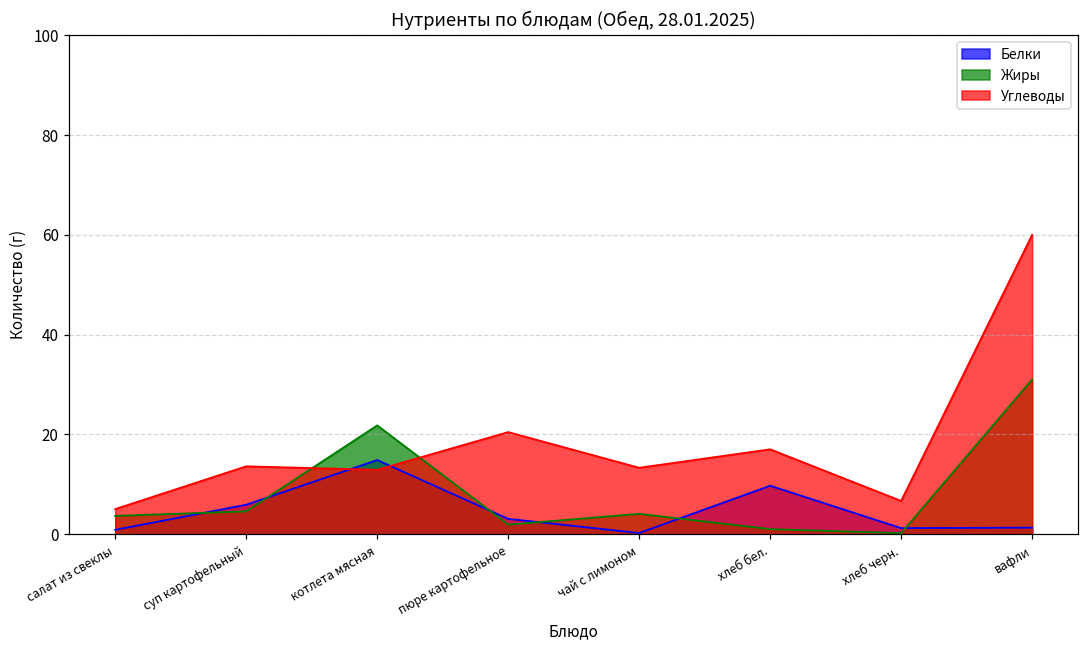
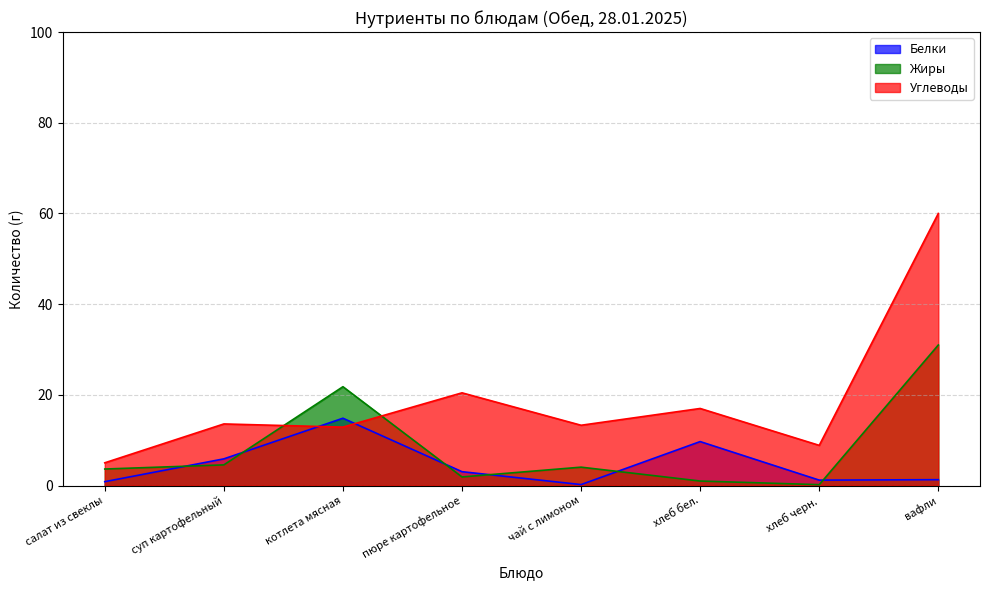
Углеводы, хлеб черн.: 7 -> 9
